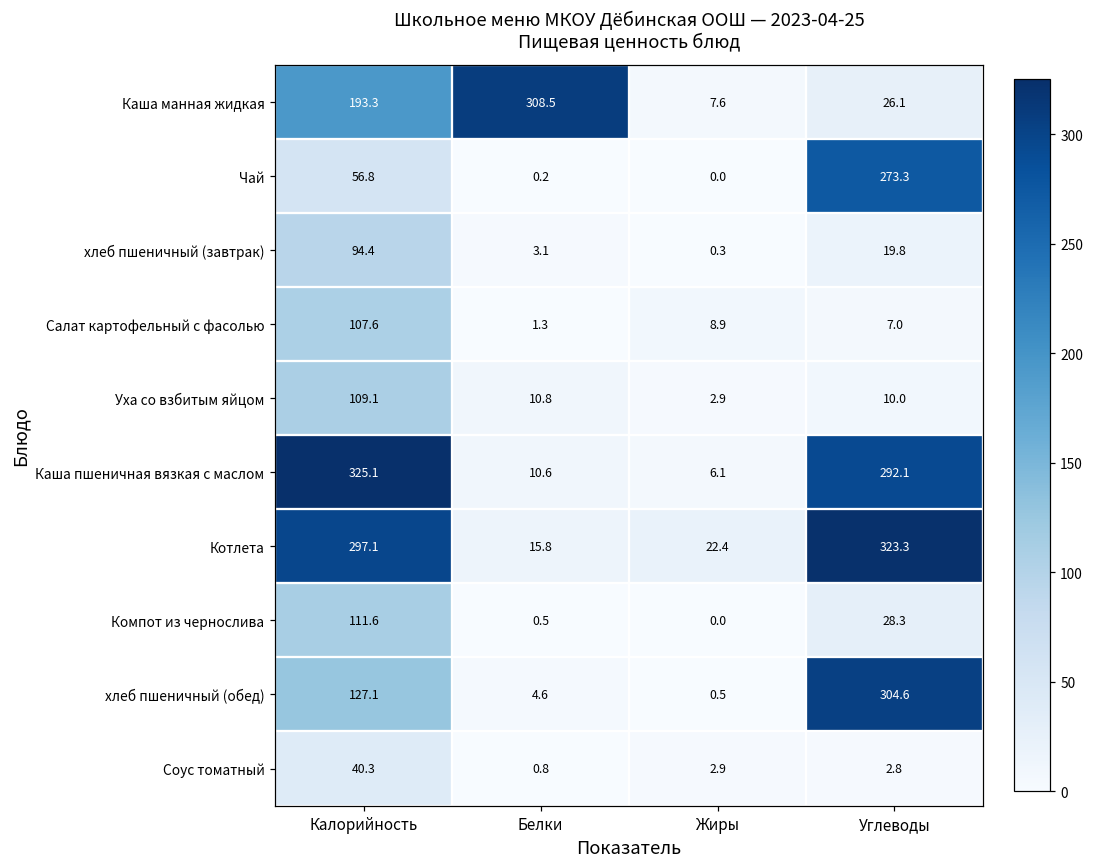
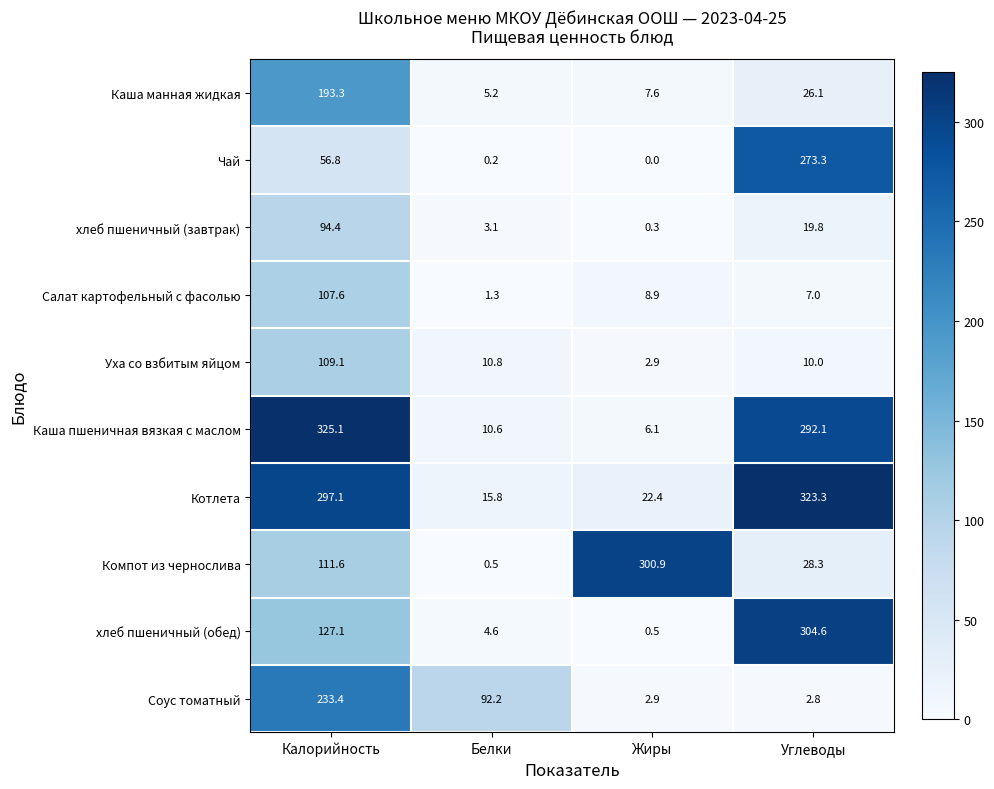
Каша манная жидкая, Белки: 308.5 -> 5.2
Компот из чернослива, Жиры: 0.0 -> 300.9
Соус томатный, Калорийность: 40.3 -> 233.4
Соус томатный, Белки: 0.8 -> 92.2
